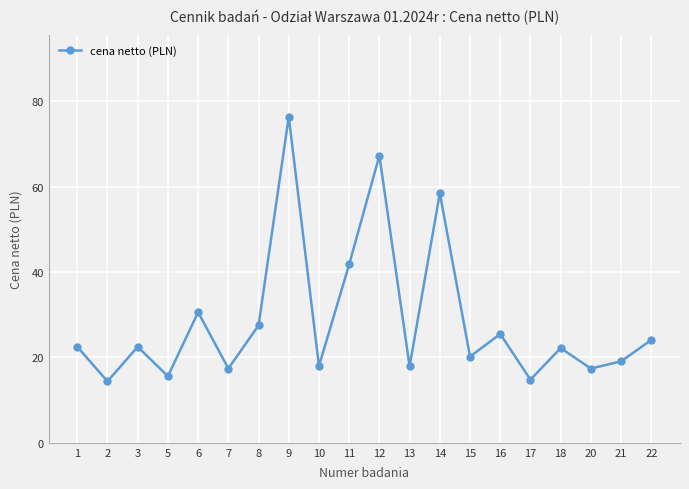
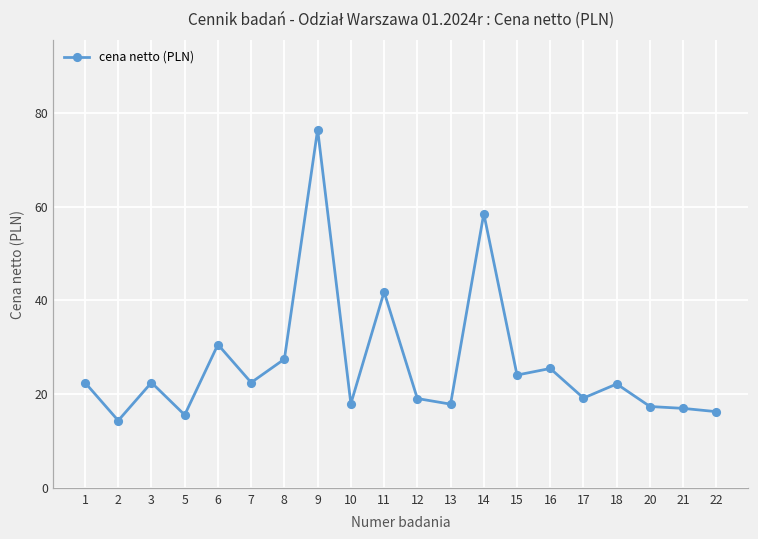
7: 17 -> 23
12: 67 -> 19
15: 20 -> 24
17: 15 -> 19
21: 19 -> 17
22: 24 -> 16
